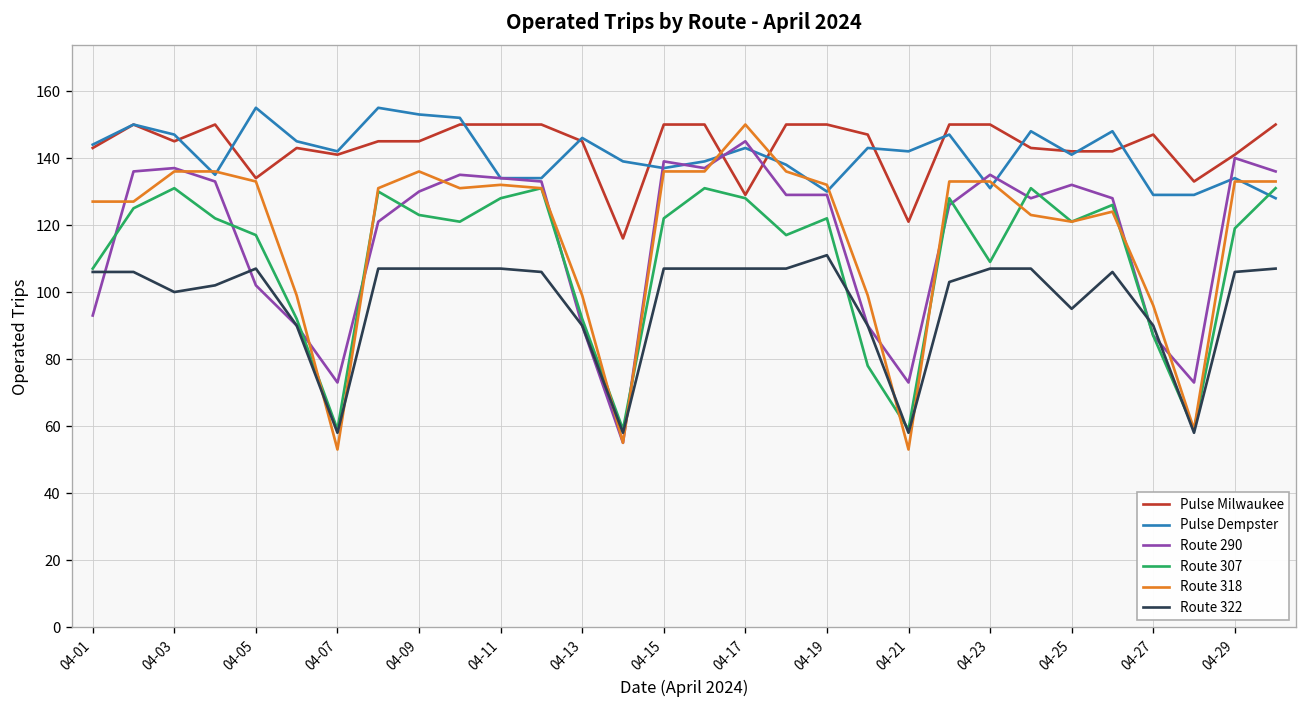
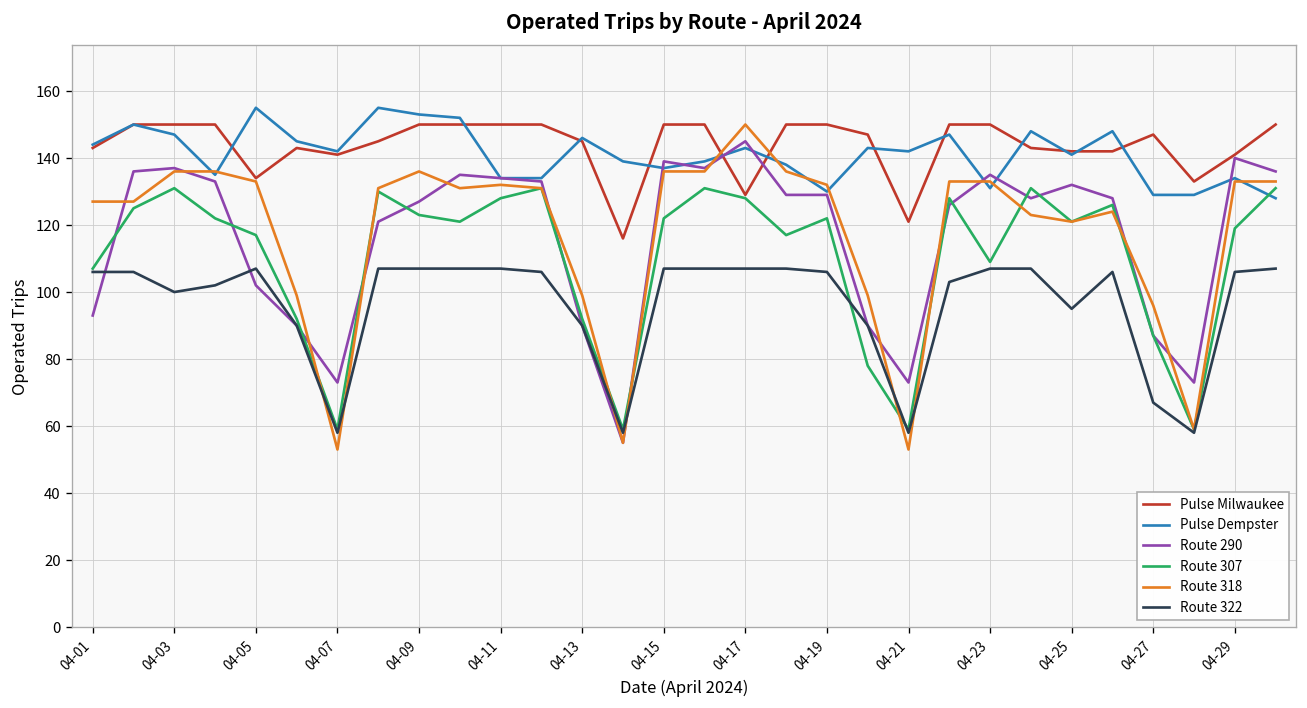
Pulse Milwaukee, 04-03: 145 -> 150
Pulse Milwaukee, 04-09: 145 -> 150
Route 290, 04-09: 130 -> 127
Route 322, 04-19: 111 -> 106
Route 322, 04-27: 90 -> 67
